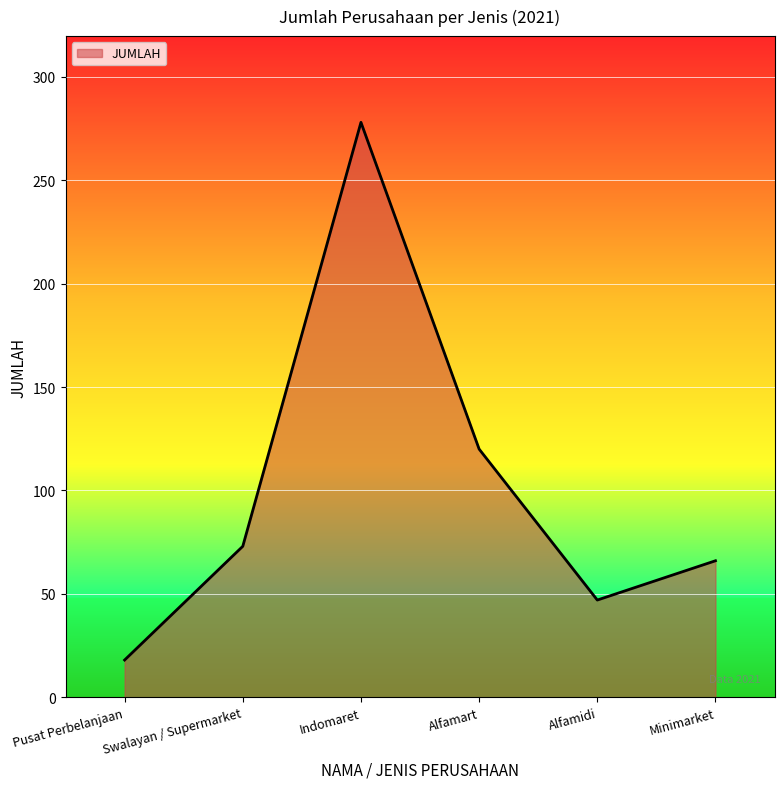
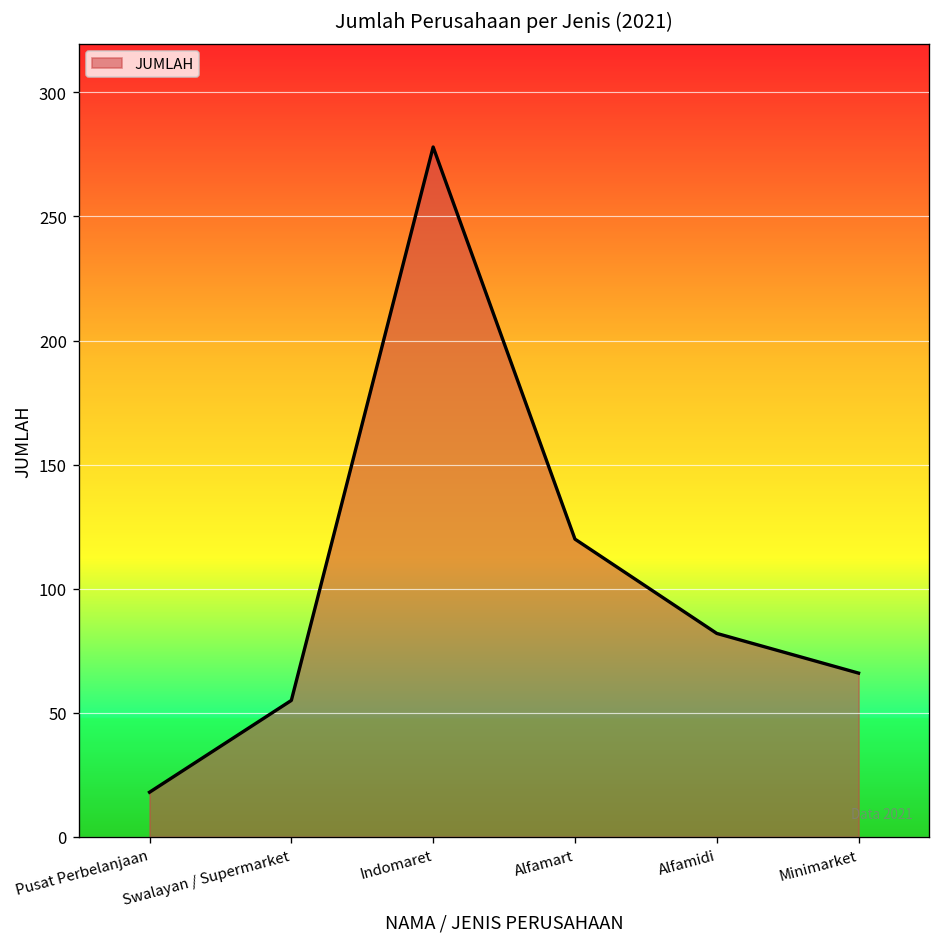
Swalayan / Supermarket: 73 -> 55
Alfamidi: 47 -> 82
